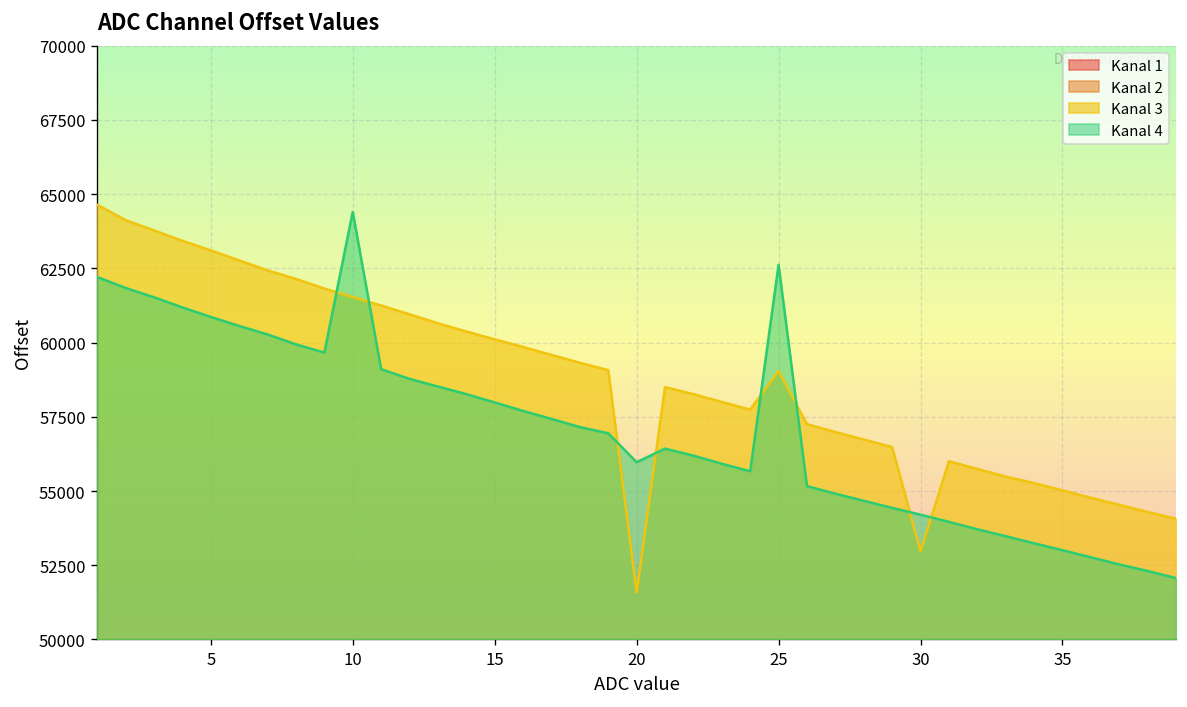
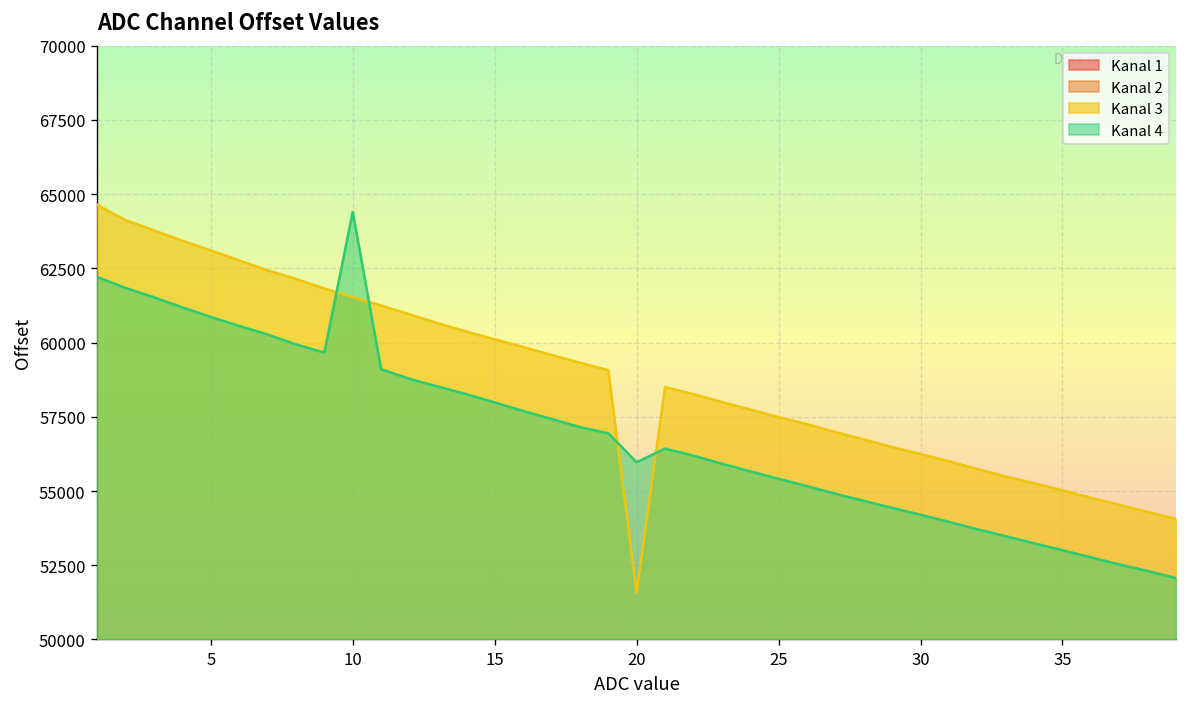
Kanal 3, 25: 59000 -> 57500
Kanal 4, 25: 62600 -> 55400
Kanal 3, 30: 53000 -> 56200
